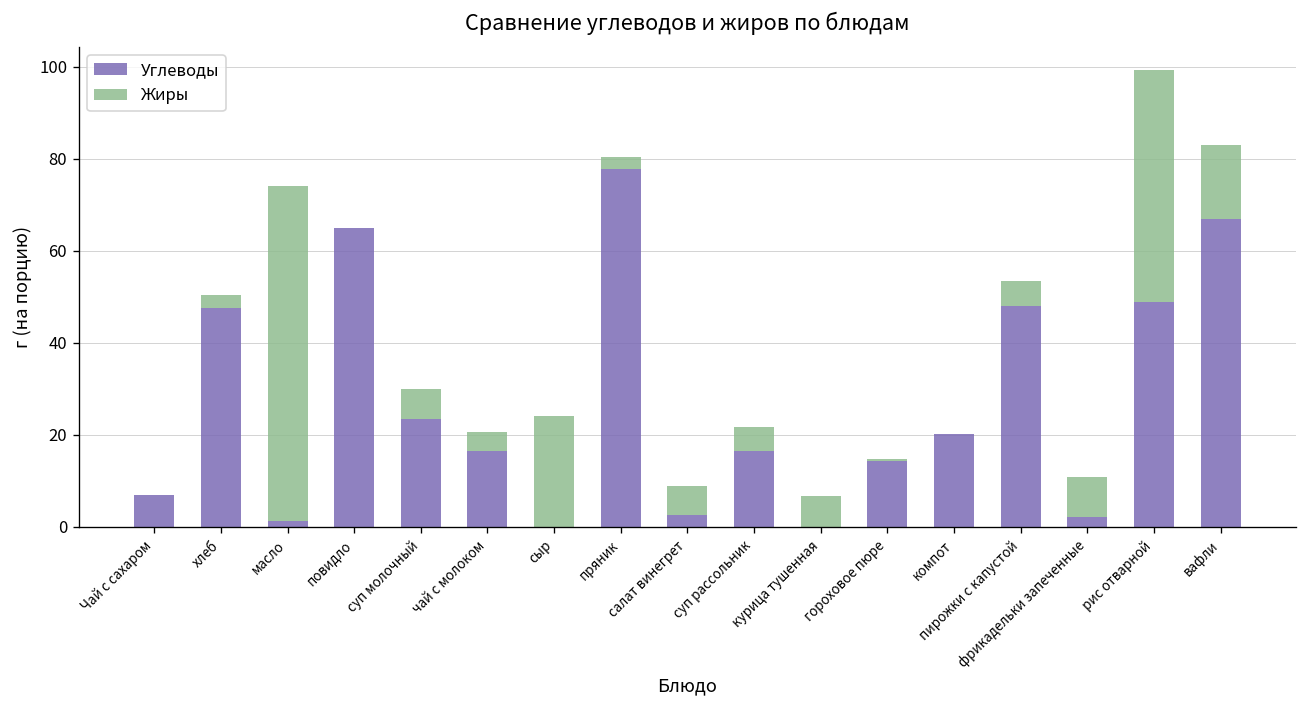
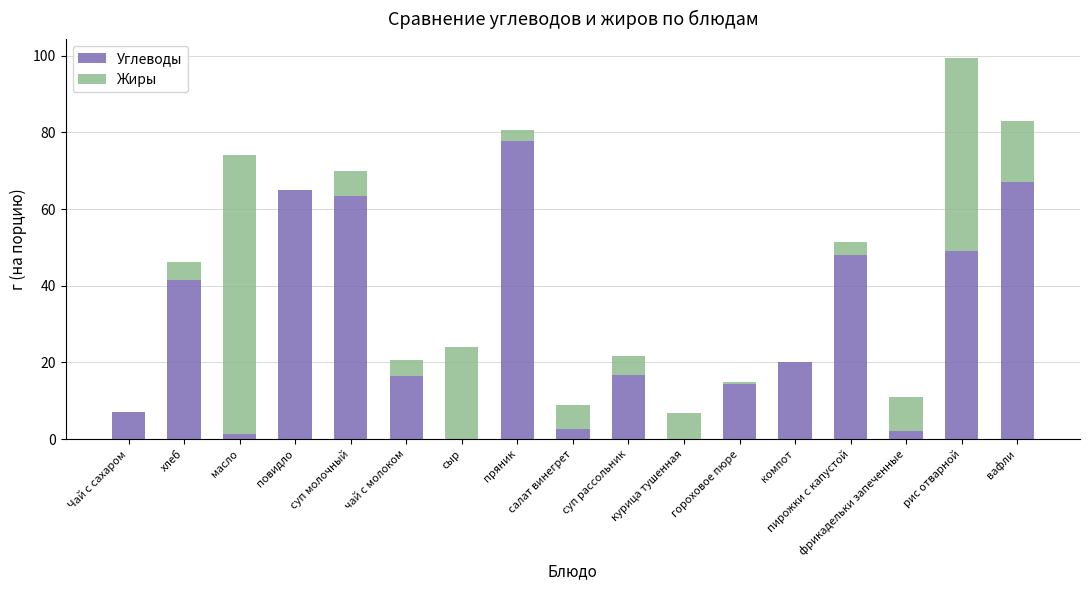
Углеводы, хлеб: 48 -> 42
Жиры, хлеб: 3 -> 5
Углеводы, суп молочный: 24 -> 63
Жиры, пирожки с капустой: 5 -> 3
